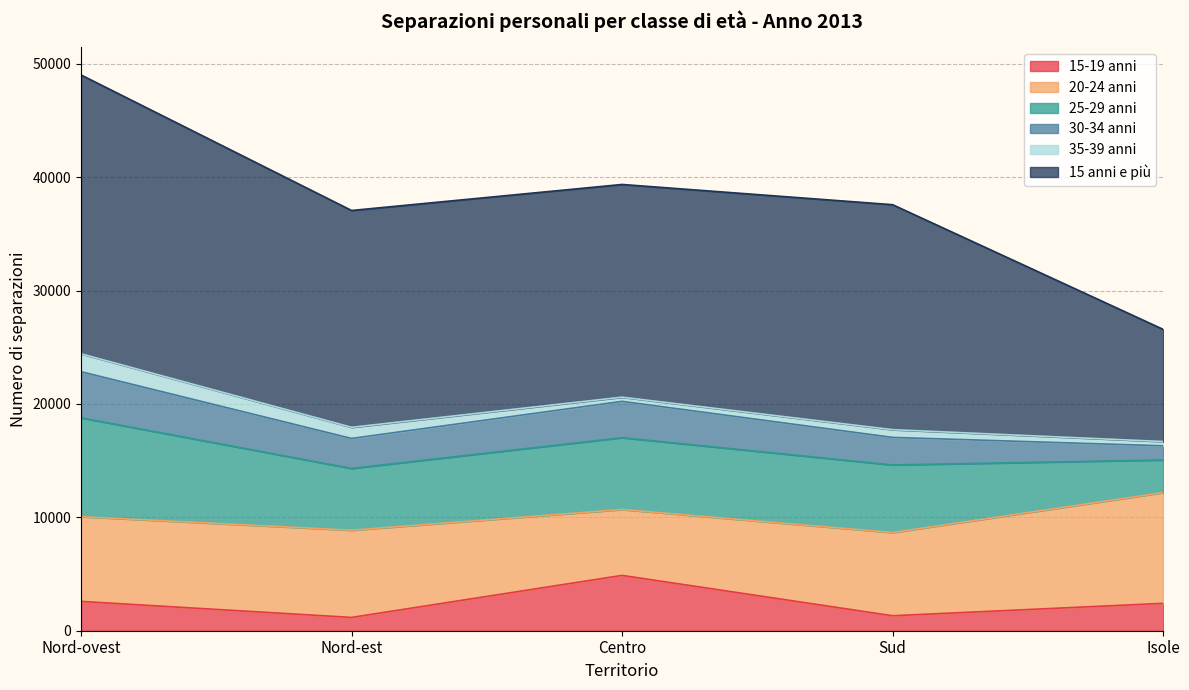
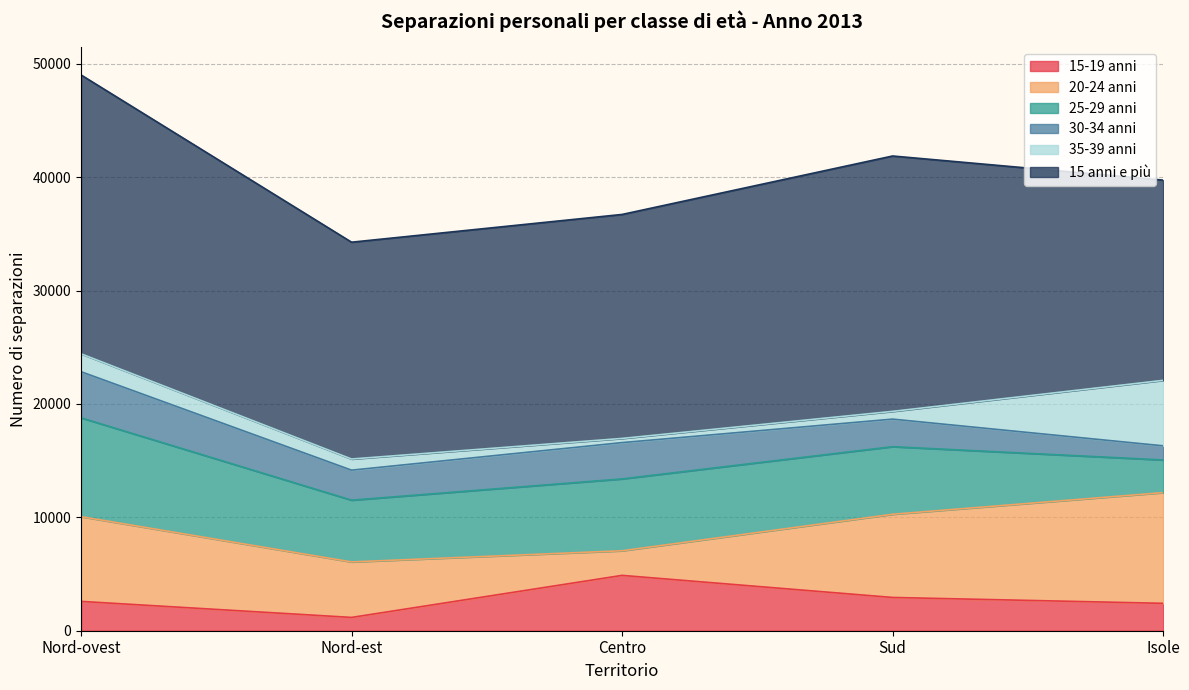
20-24 anni, Nord-est: 7700 -> 4900
20-24 anni, Centro: 5800 -> 2200
15 anni e più, Centro: 18800 -> 19800
15-19 anni, Sud: 1300 -> 2900
15 anni e più, Sud: 19800 -> 22500
35-39 anni, Isole: 400 -> 5800
15 anni e più, Isole: 9900 -> 17700
